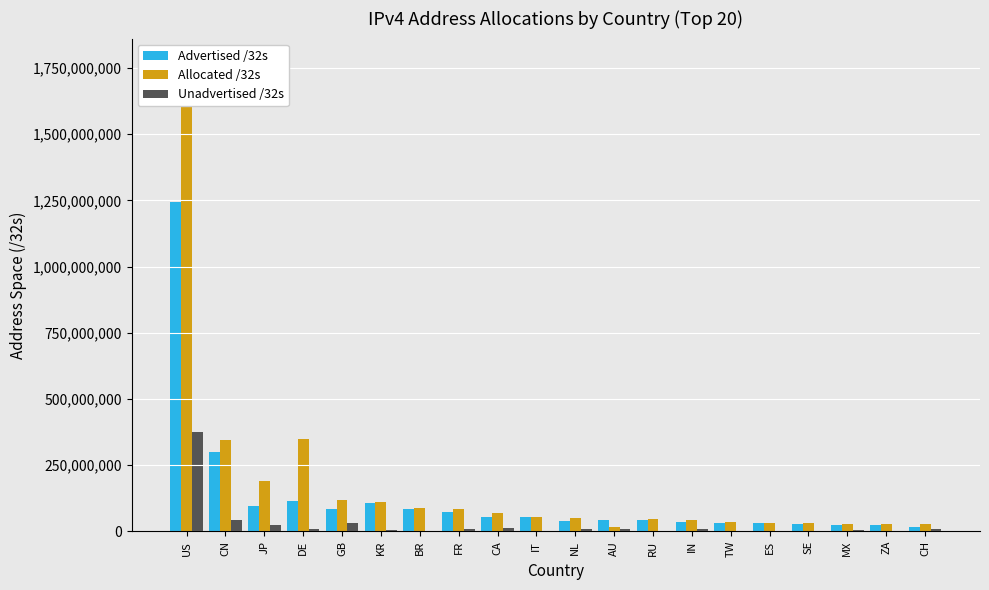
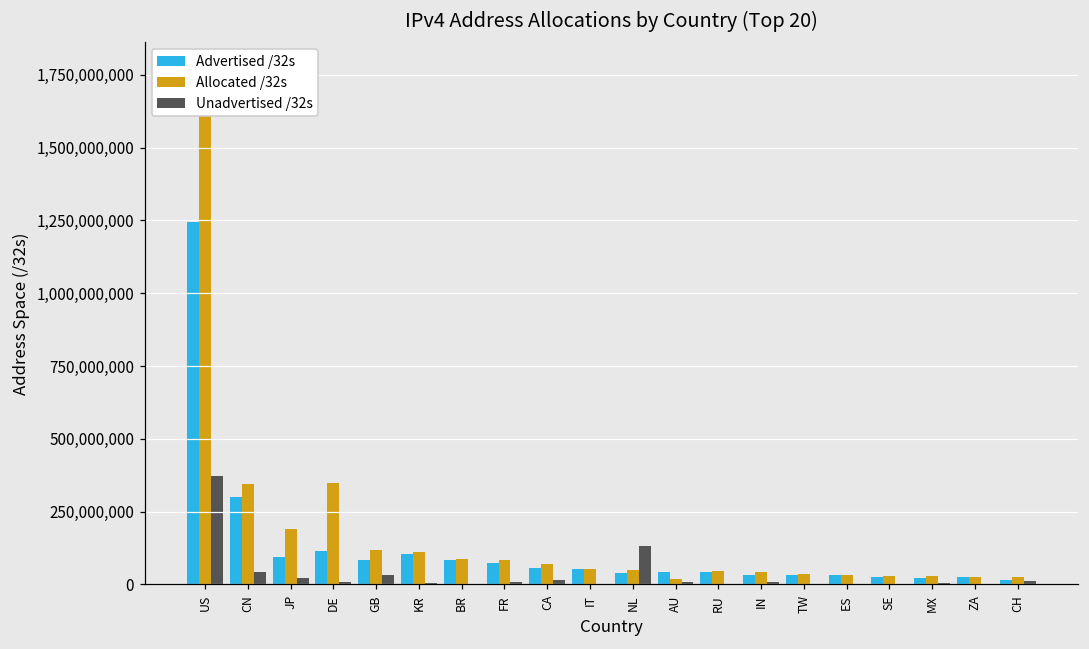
Unadvertised /32s, NL: 10,000,000 -> 130,000,000
